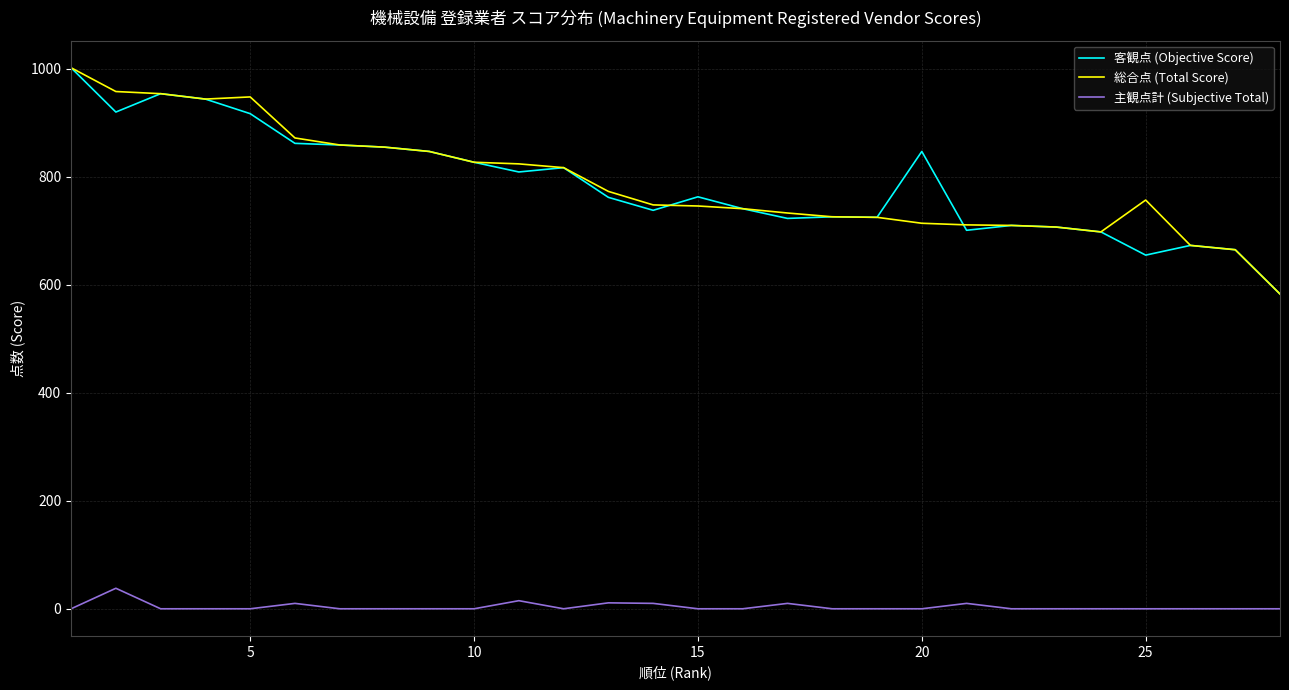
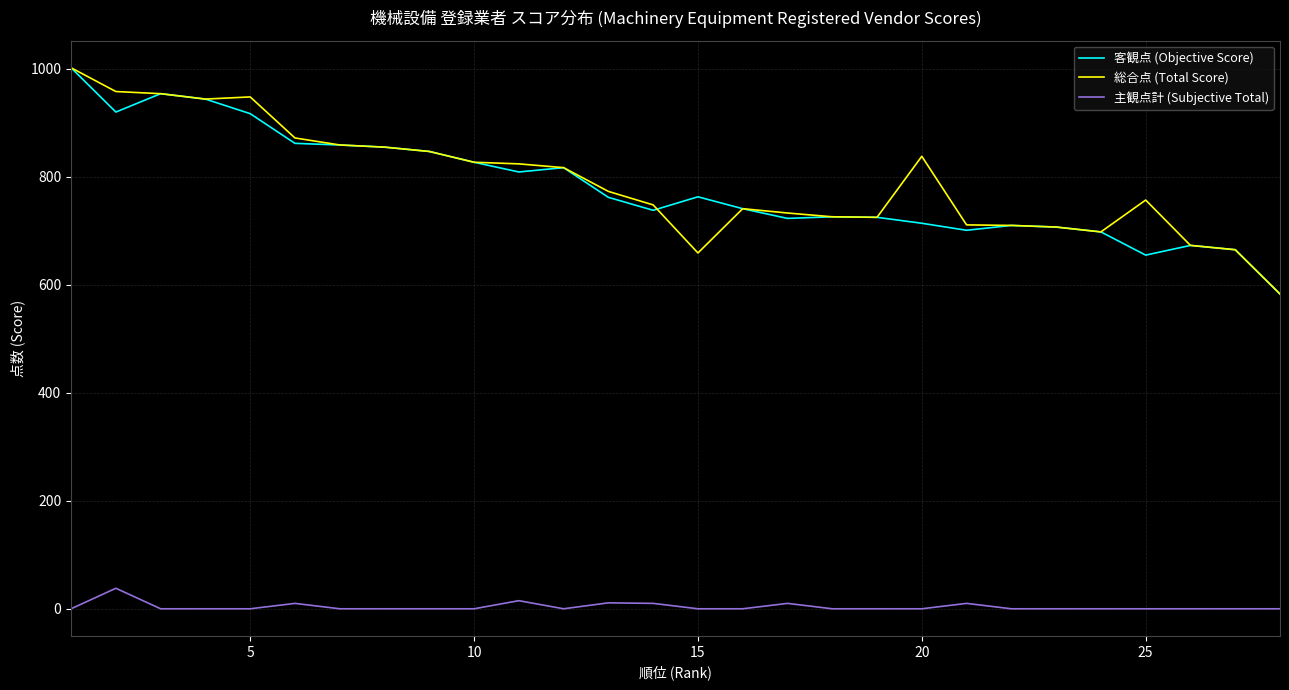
総合点 (Total Score), 15: 750 -> 660
客観点 (Objective Score), 20: 850 -> 710
総合点 (Total Score), 20: 710 -> 840
